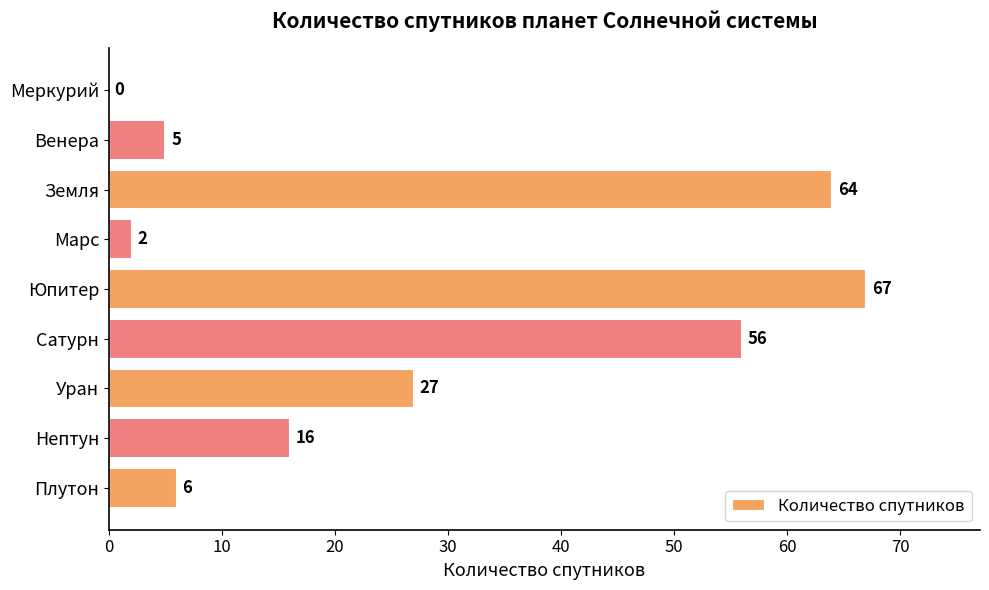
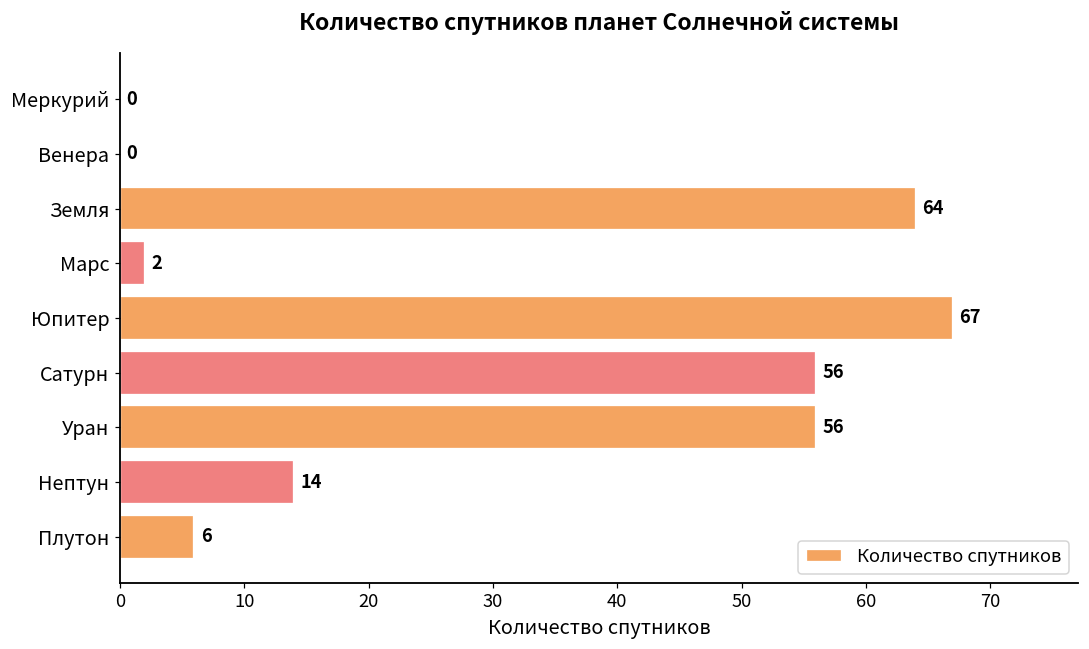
Венера: 5 -> 0
Уран: 27 -> 56
Нептун: 16 -> 14
